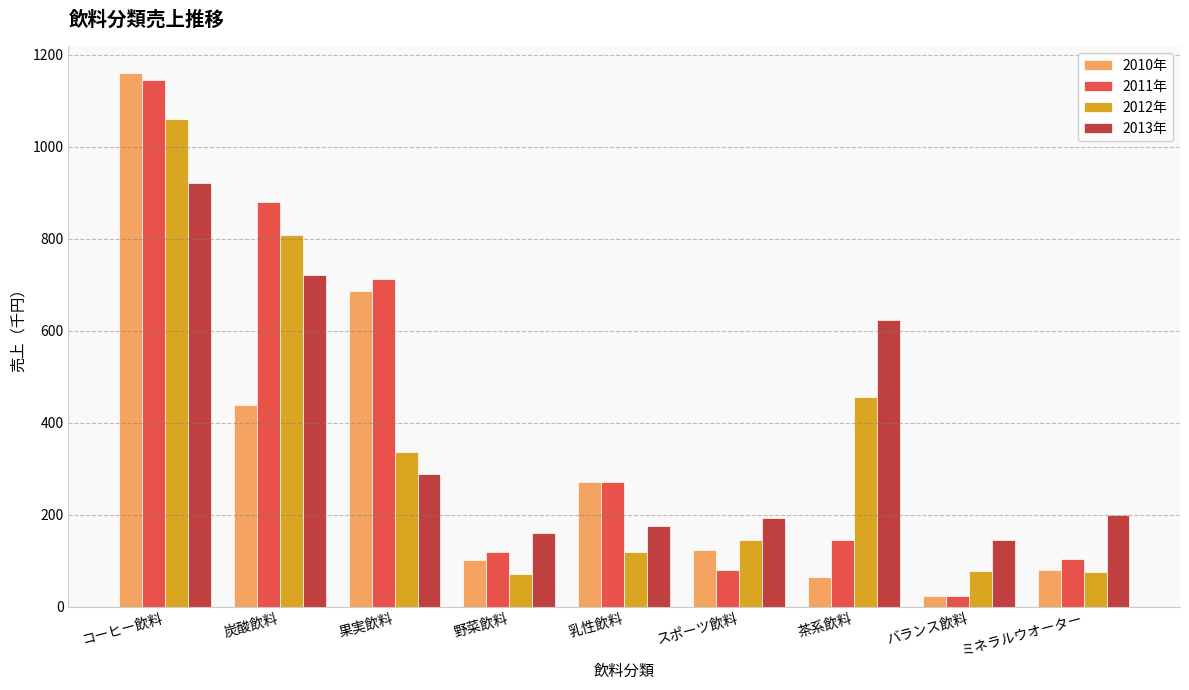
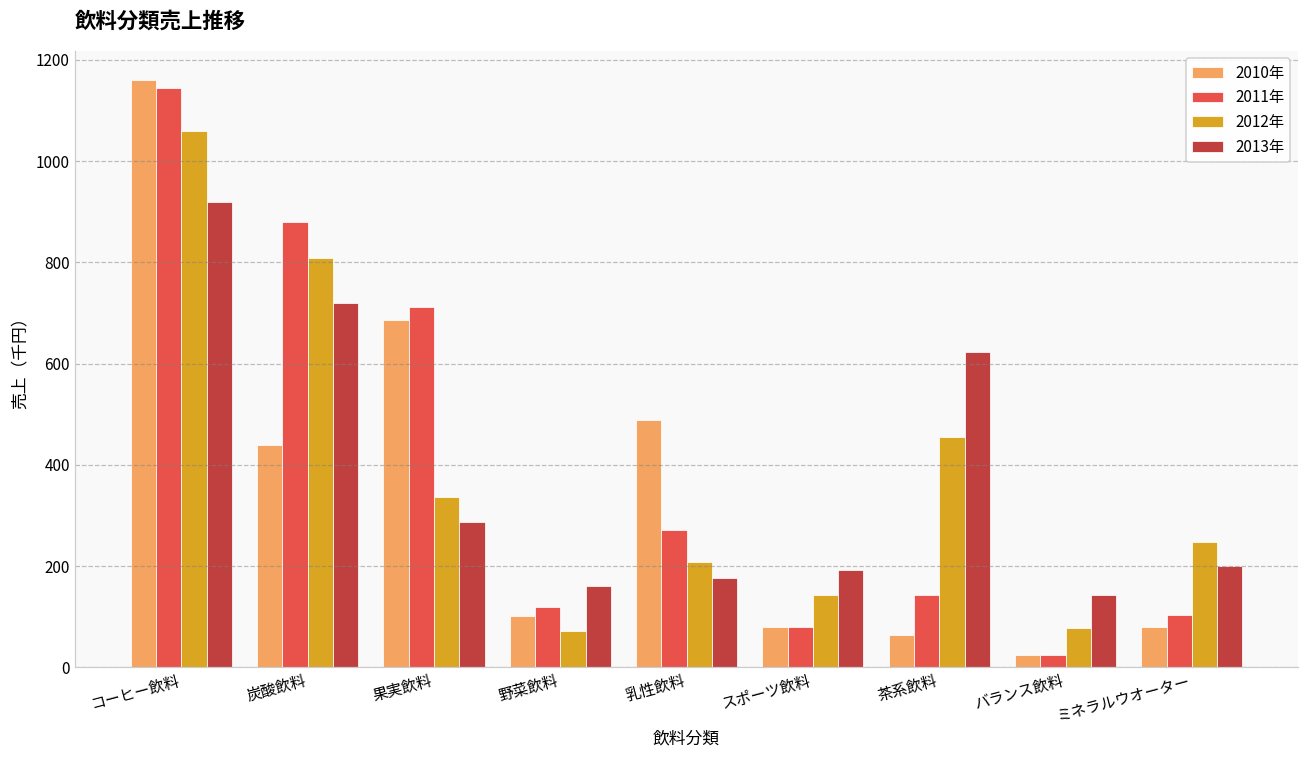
2010年, 乳性飲料: 270 -> 490
2012年, 乳性飲料: 120 -> 210
2010年, スポーツ飲料: 120 -> 80
2012年, ミネラルウオーター: 80 -> 250
